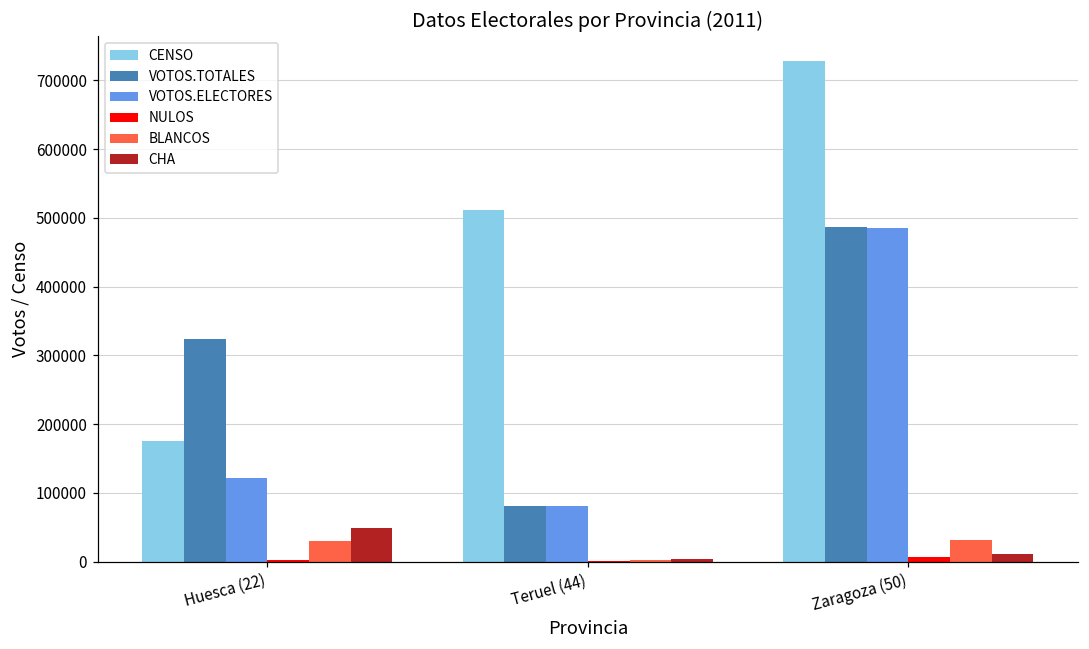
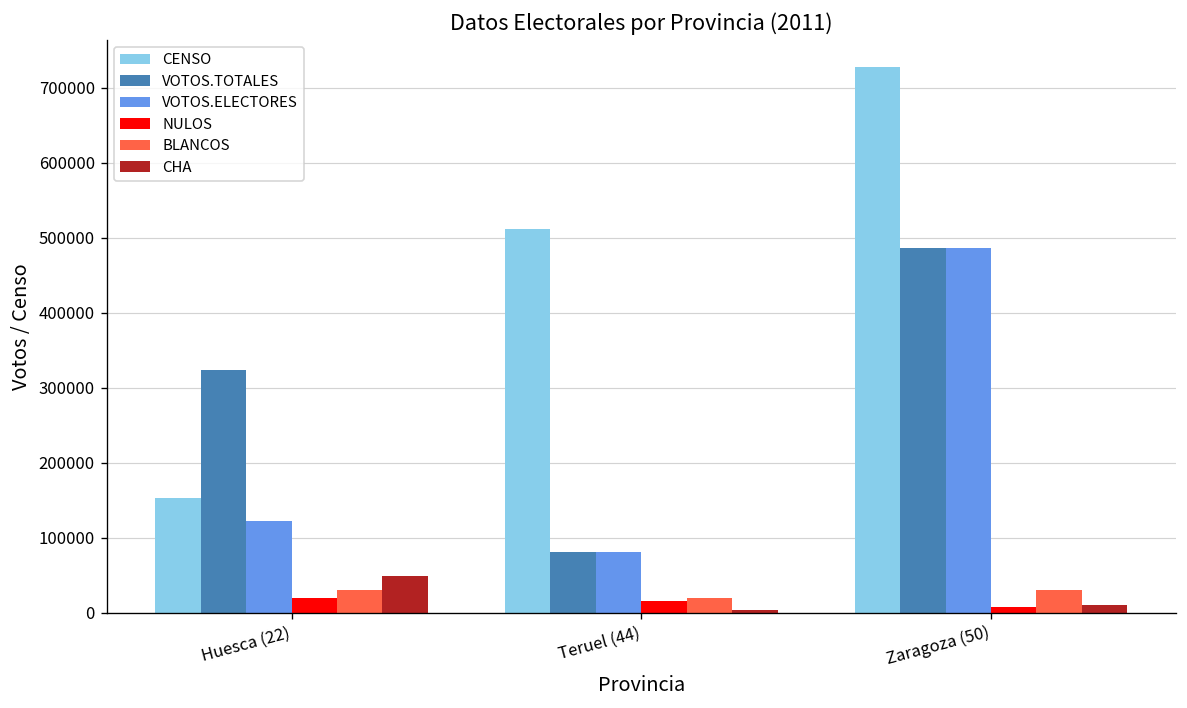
CENSO, Huesca (22): 180000 -> 150000
NULOS, Huesca (22): 0 -> 20000
NULOS, Teruel (44): 0 -> 20000
BLANCOS, Teruel (44): 0 -> 20000
